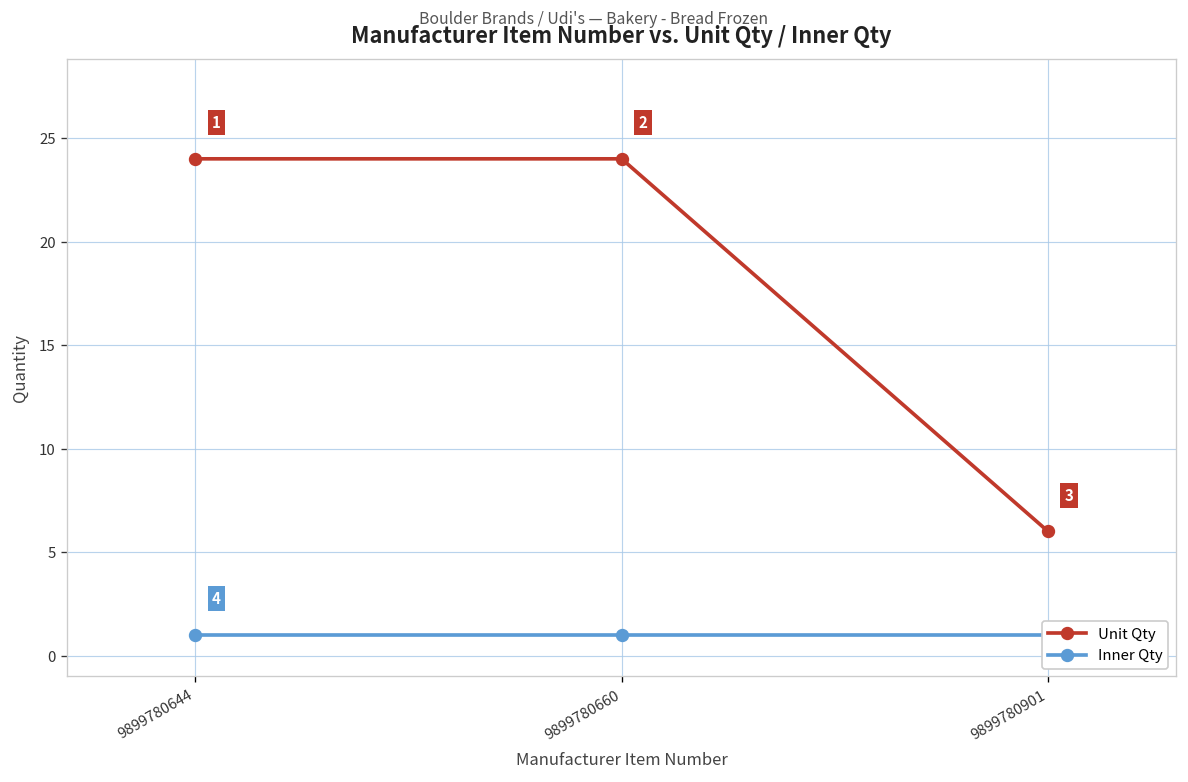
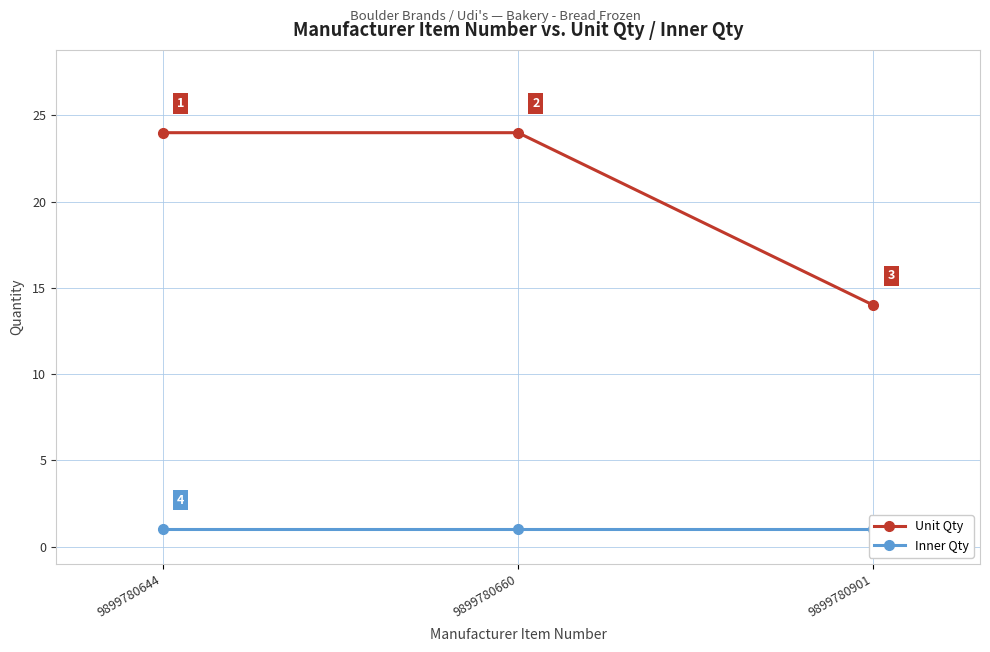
Unit Qty, 9899780901: 6 -> 14
